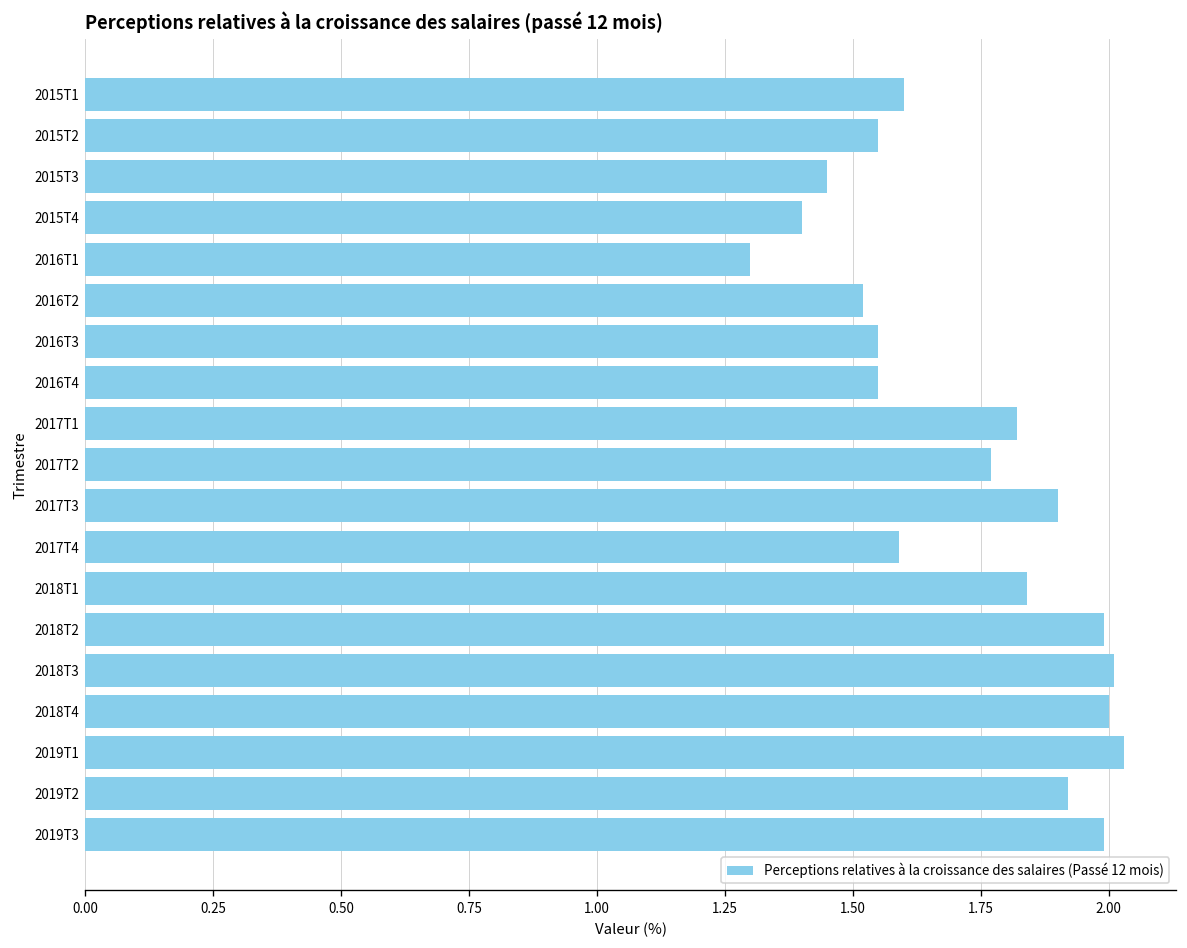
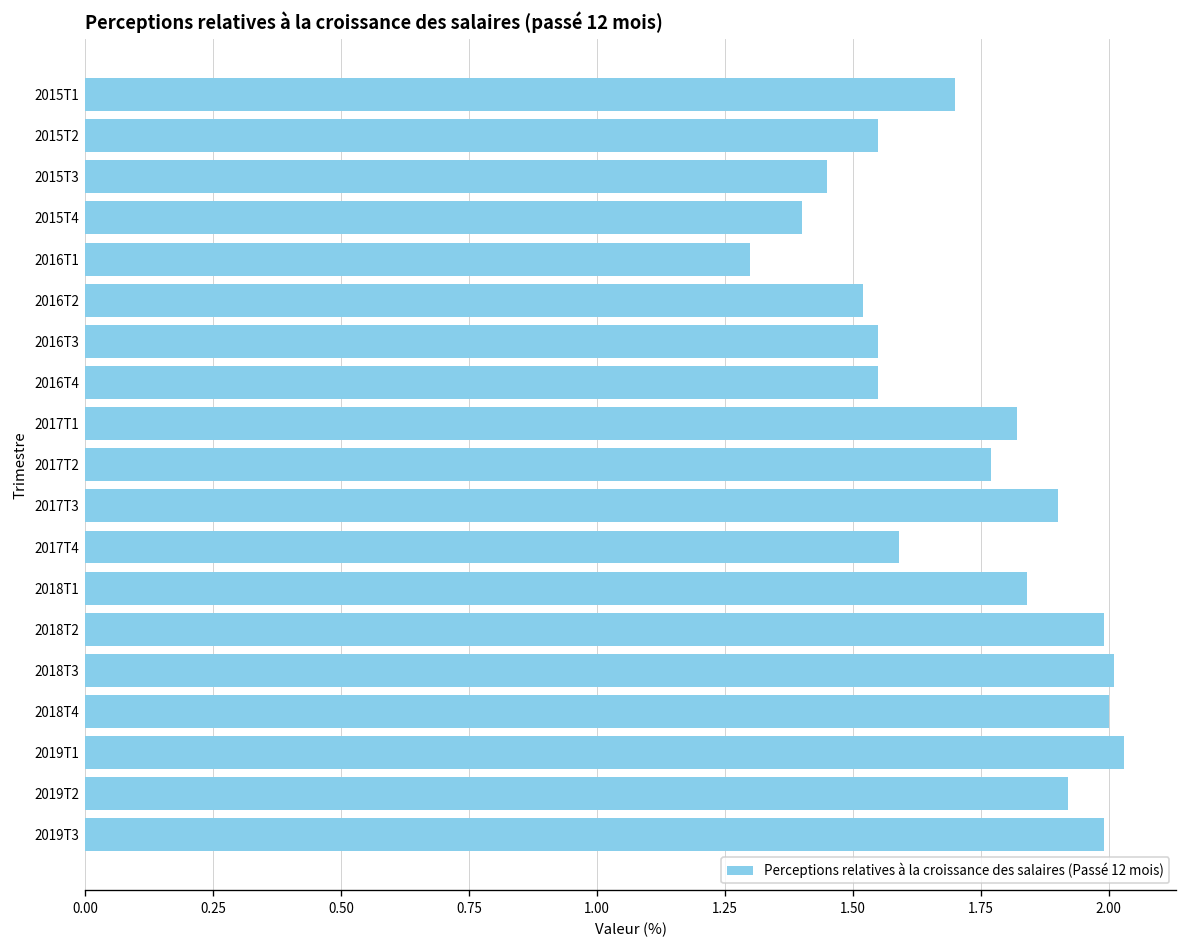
2015T1: 1.6 -> 1.7
